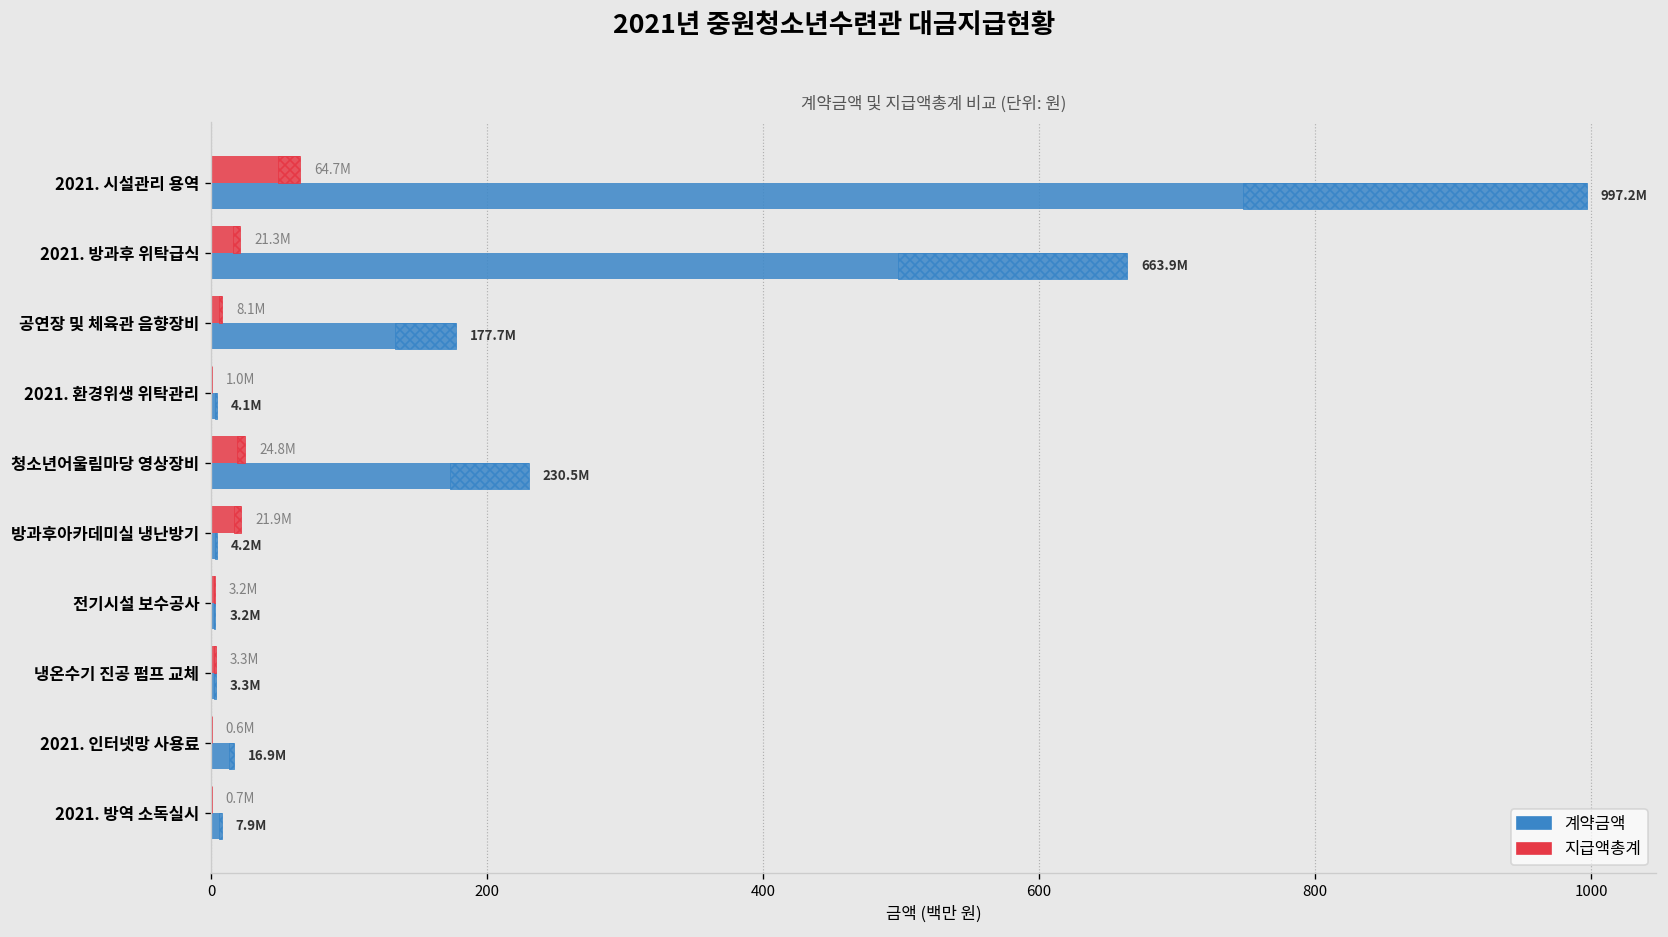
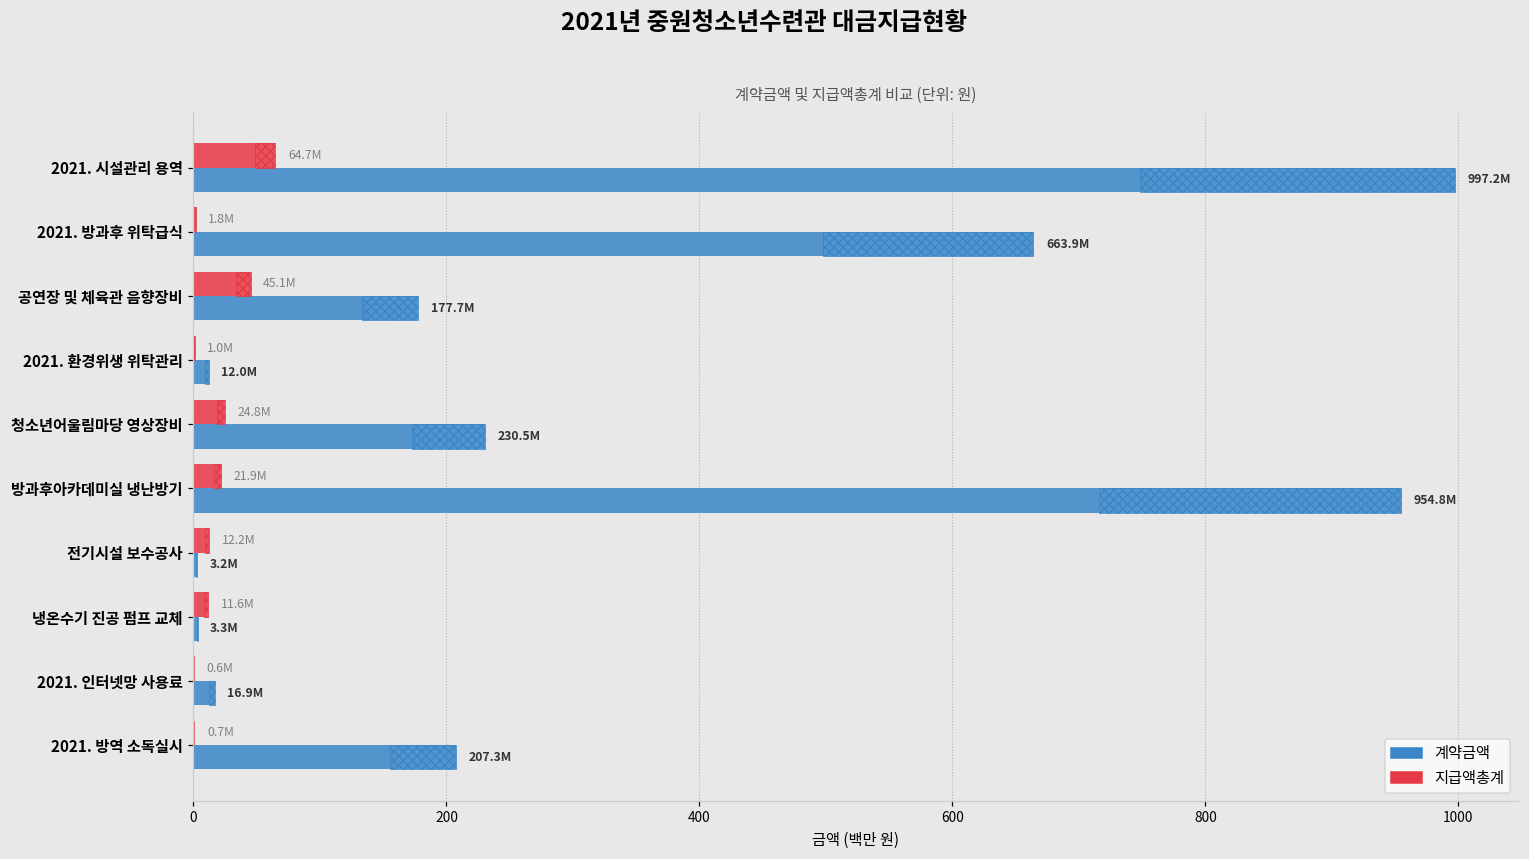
지급액총계, 2021. 방과후 위탁급식: 21.3M -> 1.8M
지급액총계, 공연장 및 체육관 음향장비: 8.1M -> 45.1M
계약금액, 2021. 환경위생 위탁관리: 4.1M -> 12.0M
계약금액, 방과후아카데미실 냉난방기: 4.2M -> 954.8M
지급액총계, 전기시설 보수공사: 3.2M -> 12.2M
지급액총계, 냉온수기 진공 펌프 교체: 3.3M -> 11.6M
계약금액, 2021. 방역 소독실시: 7.9M -> 207.3M
